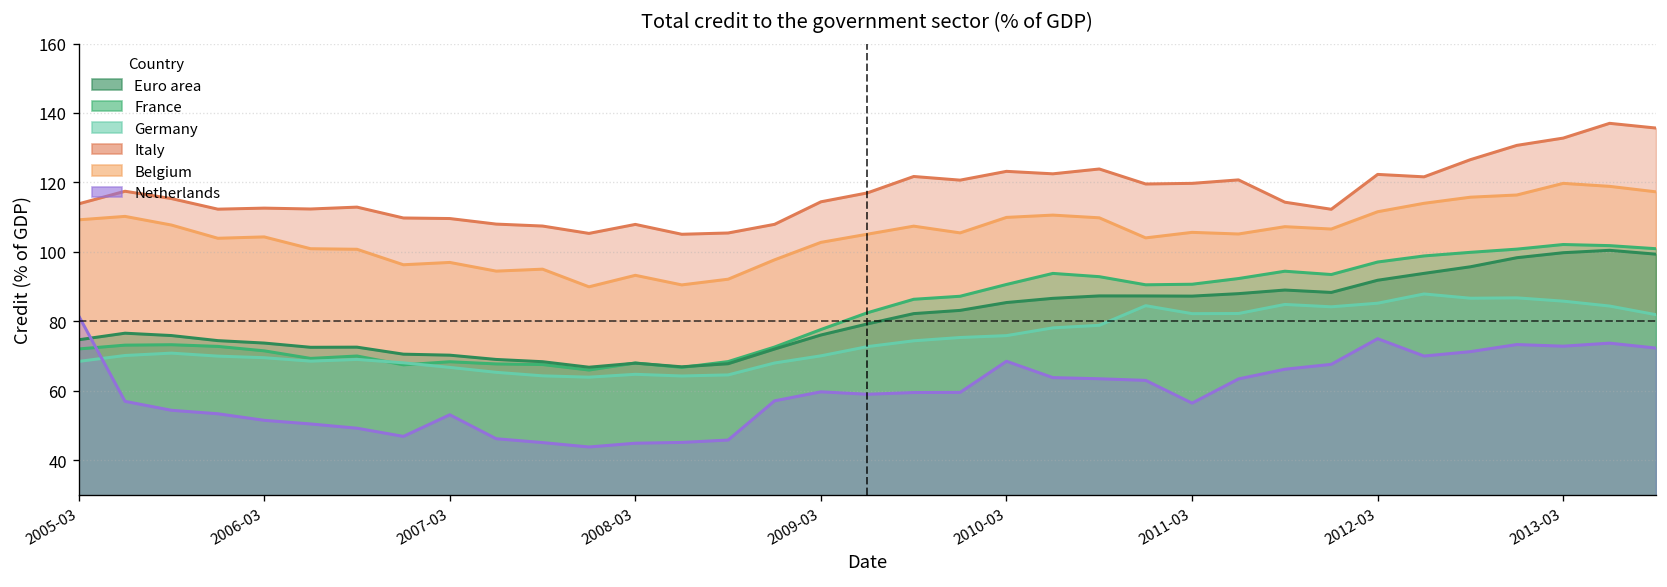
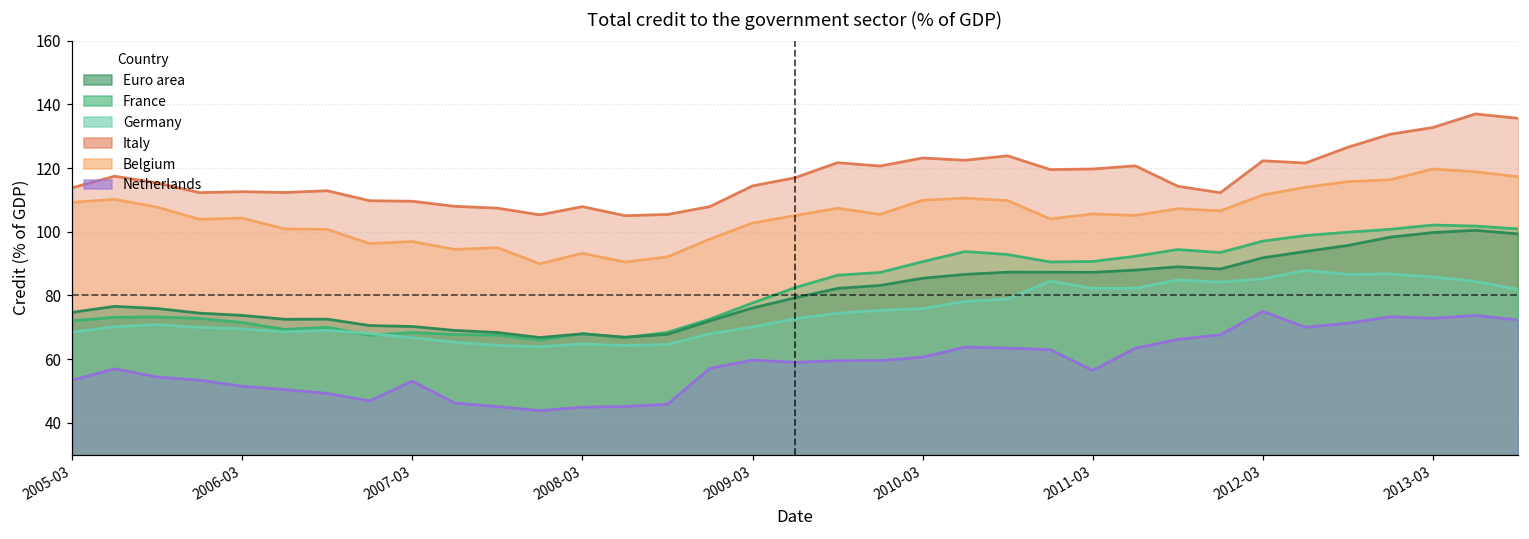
Netherlands, 2005-03: 82 -> 53
Netherlands, 2010-03: 69 -> 61
